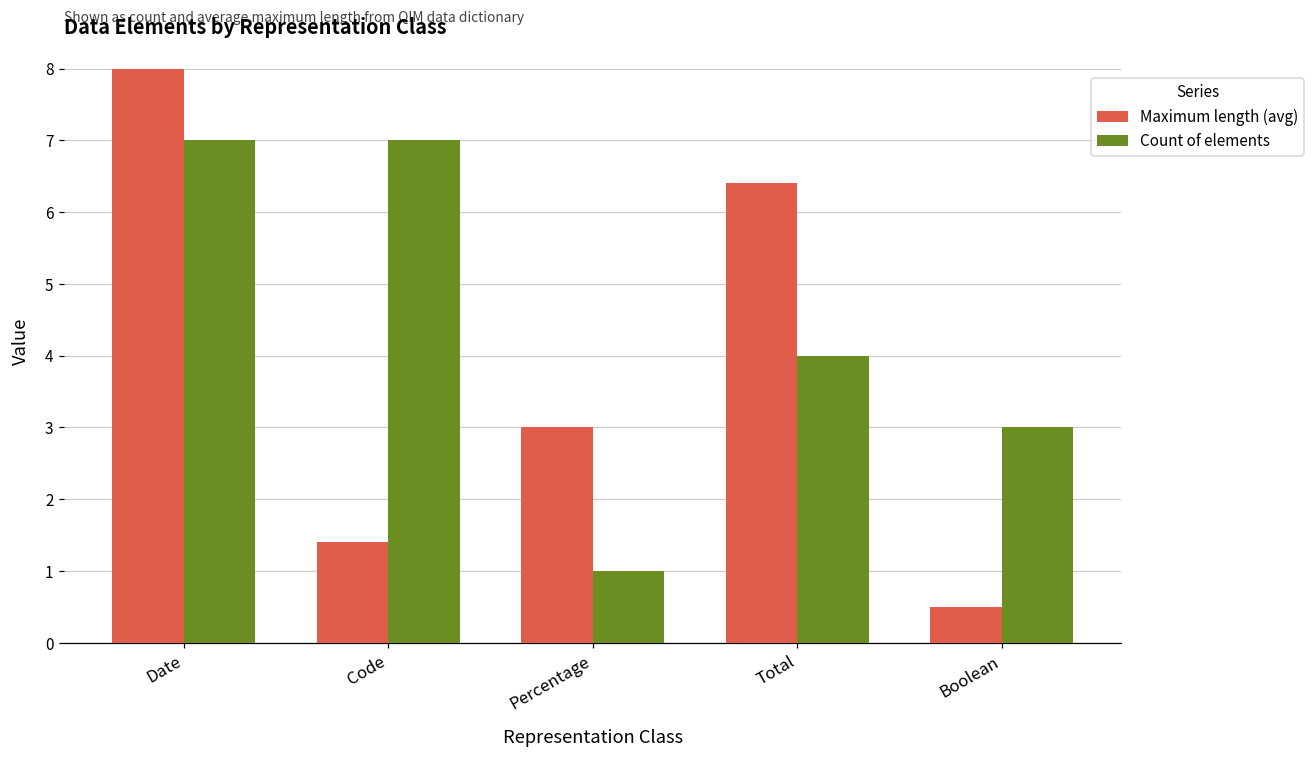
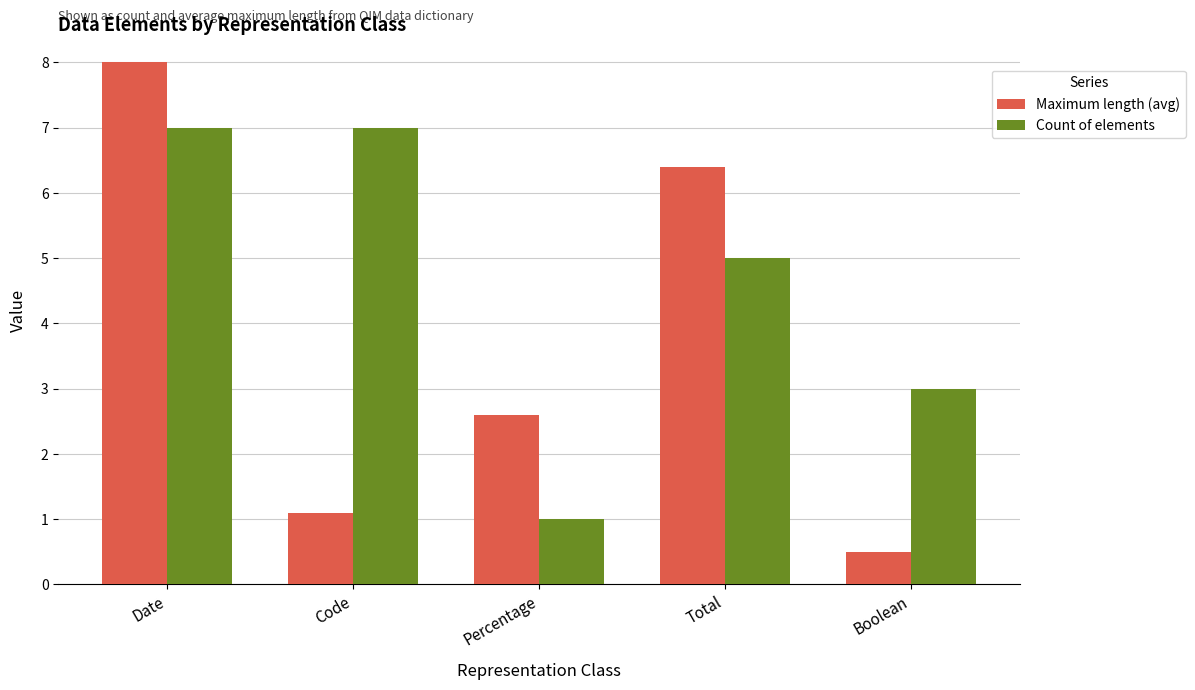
Maximum length (avg), Code: 1.4 -> 1.1
Maximum length (avg), Percentage: 3.0 -> 2.6
Count of elements, Total: 4 -> 5
